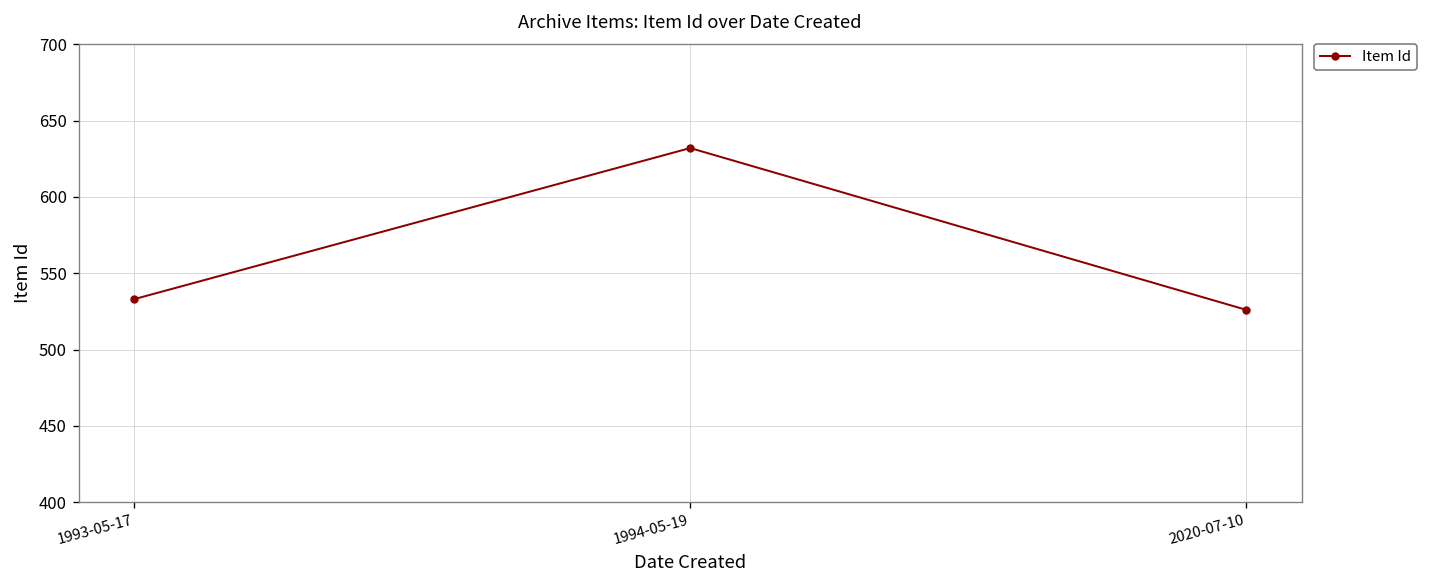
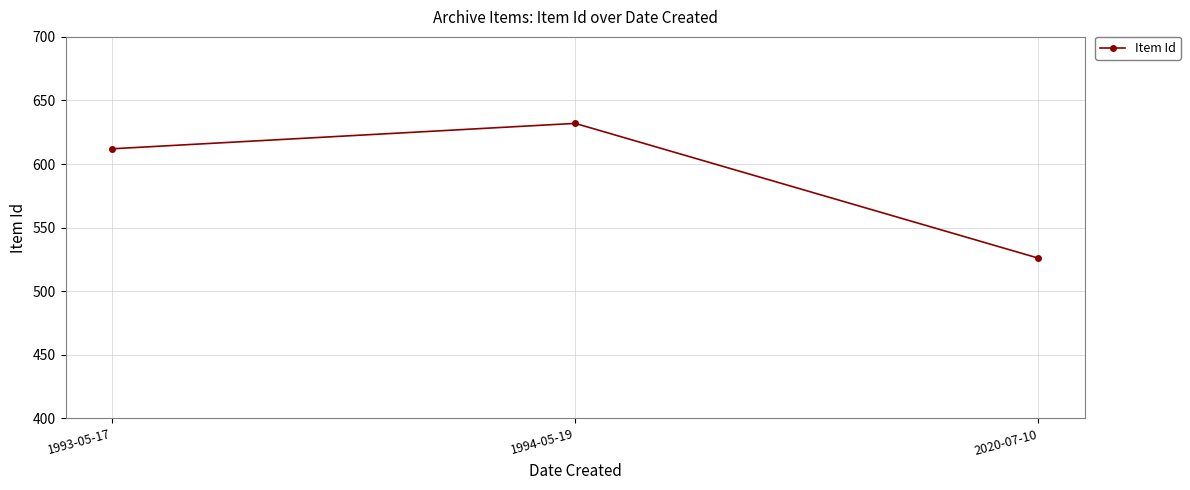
1993-05-17: 533 -> 612
